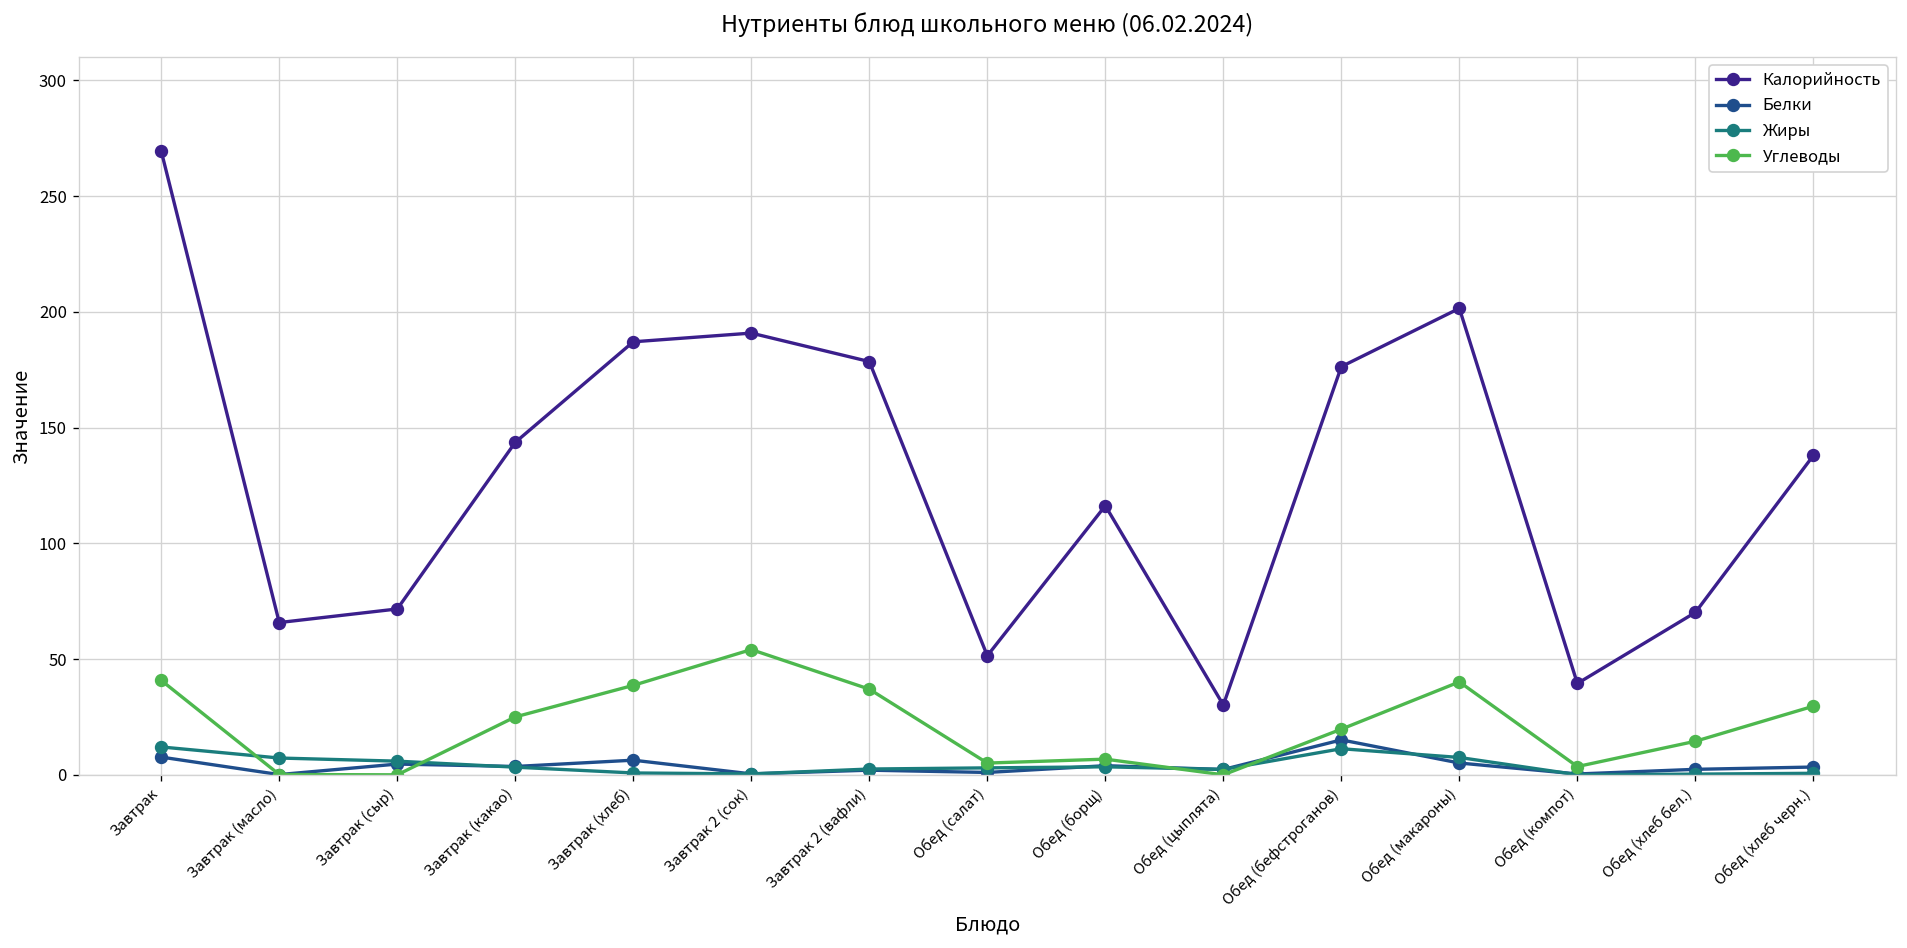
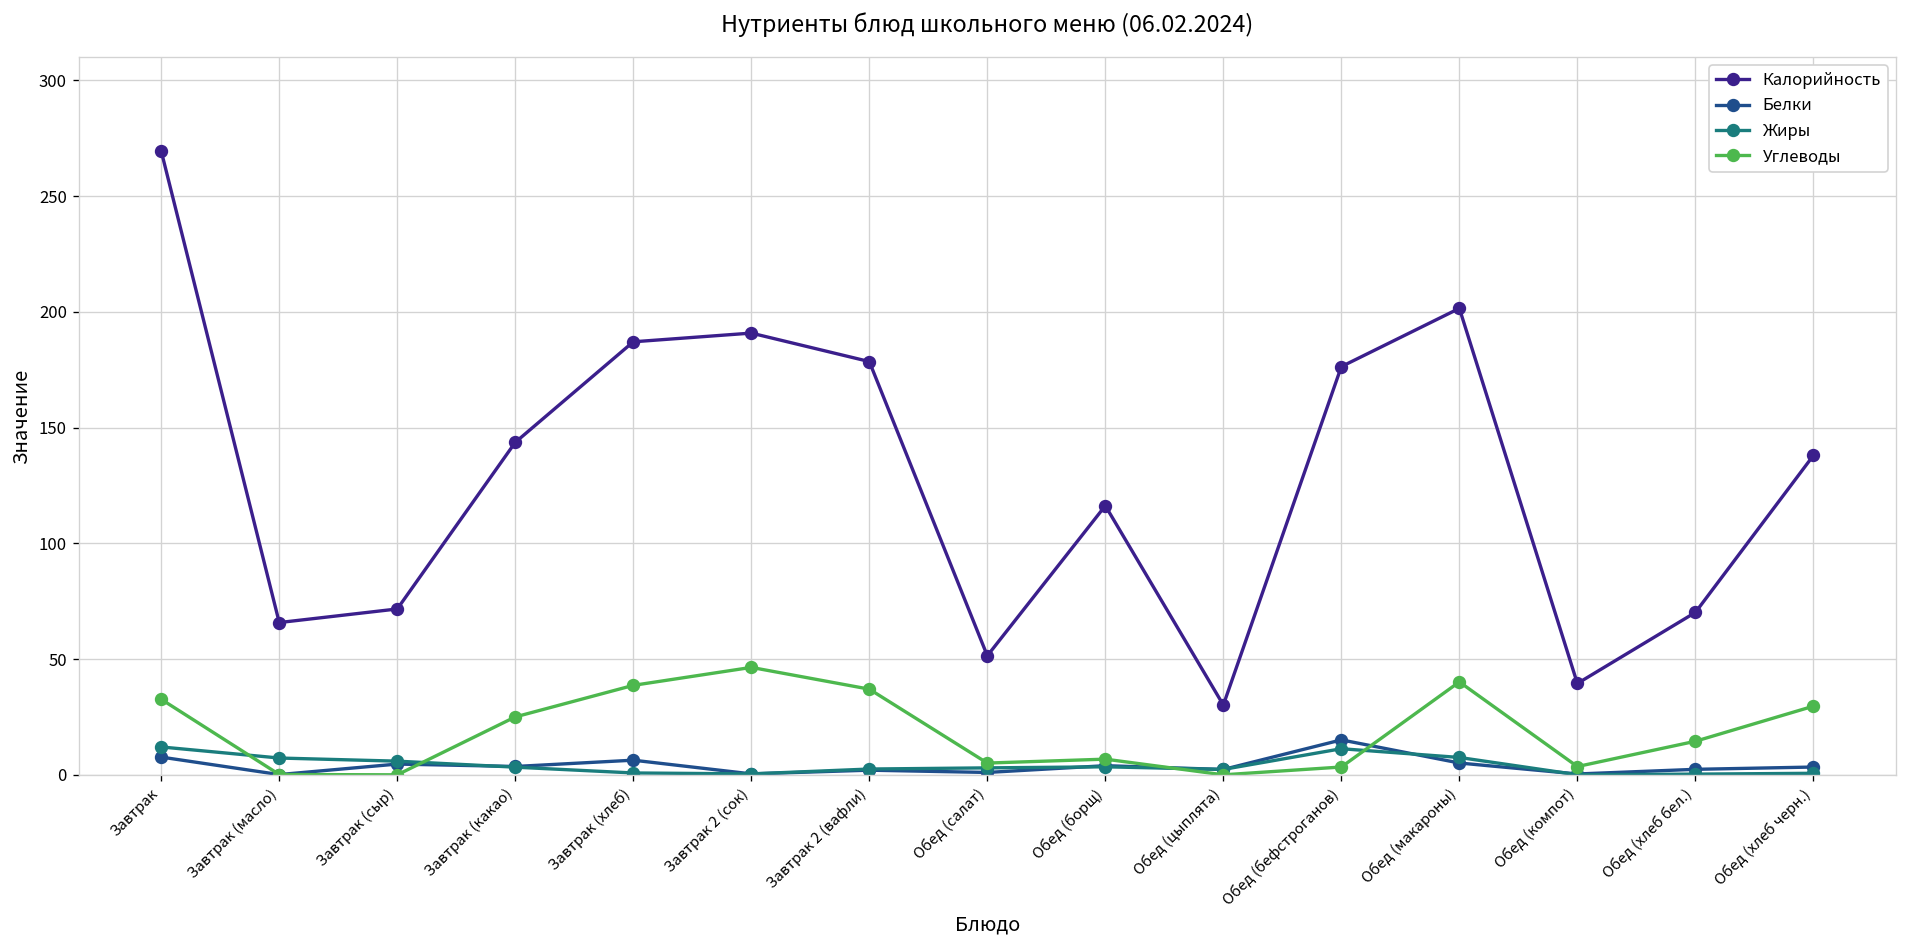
Углеводы, Завтрак: 41 -> 33
Углеводы, Завтрак 2 (сок): 54 -> 46
Углеводы, Обед (бефстроганов): 20 -> 3
